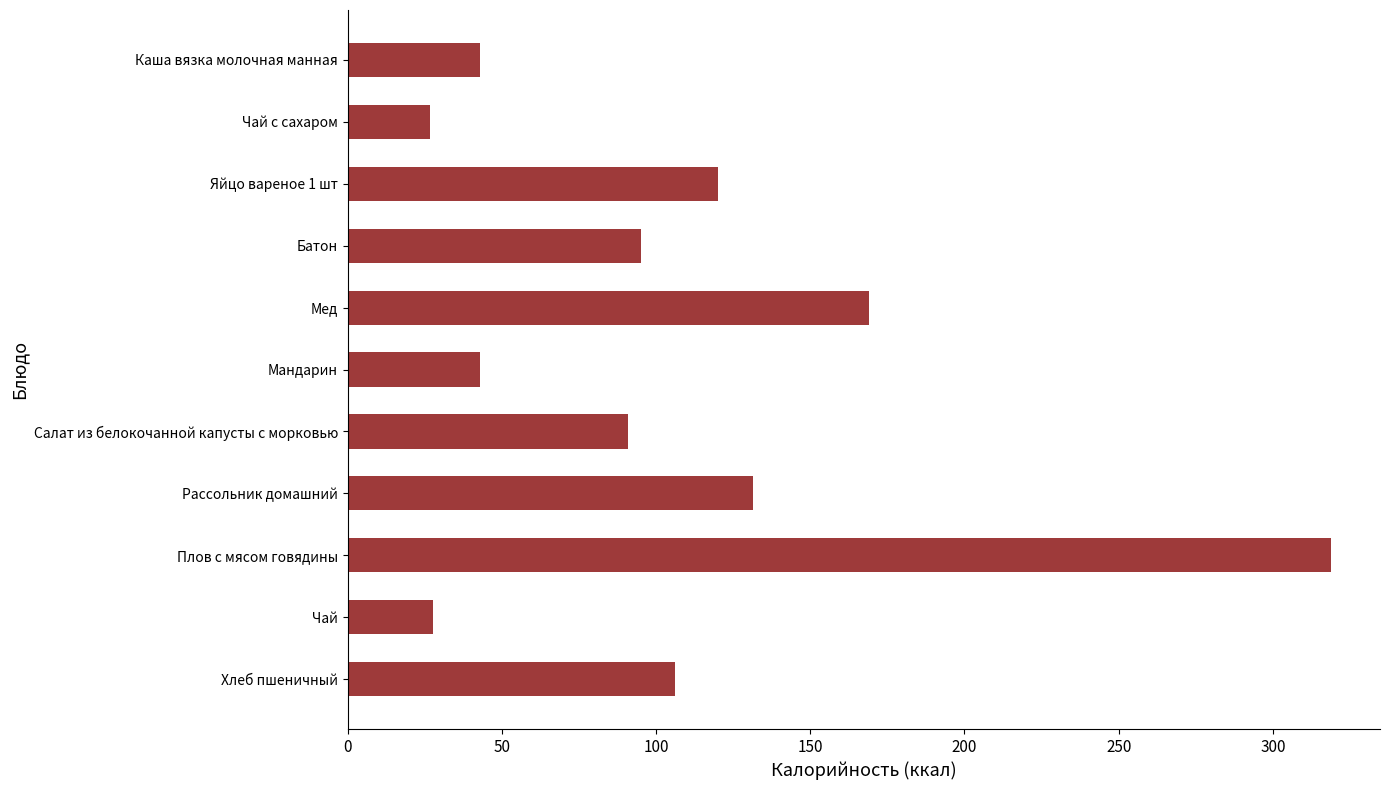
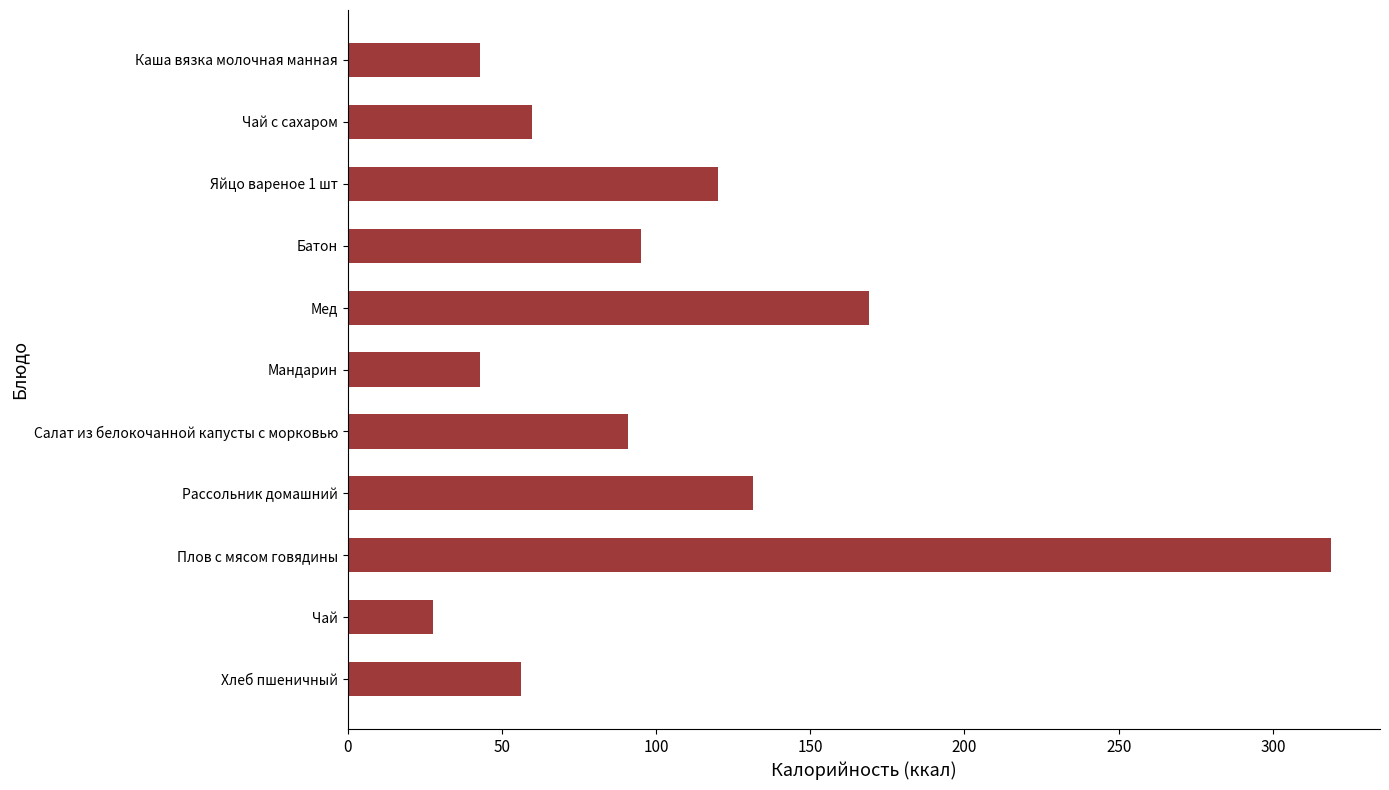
Чай с сахаром: 27 -> 60
Хлеб пшеничный: 106 -> 56
